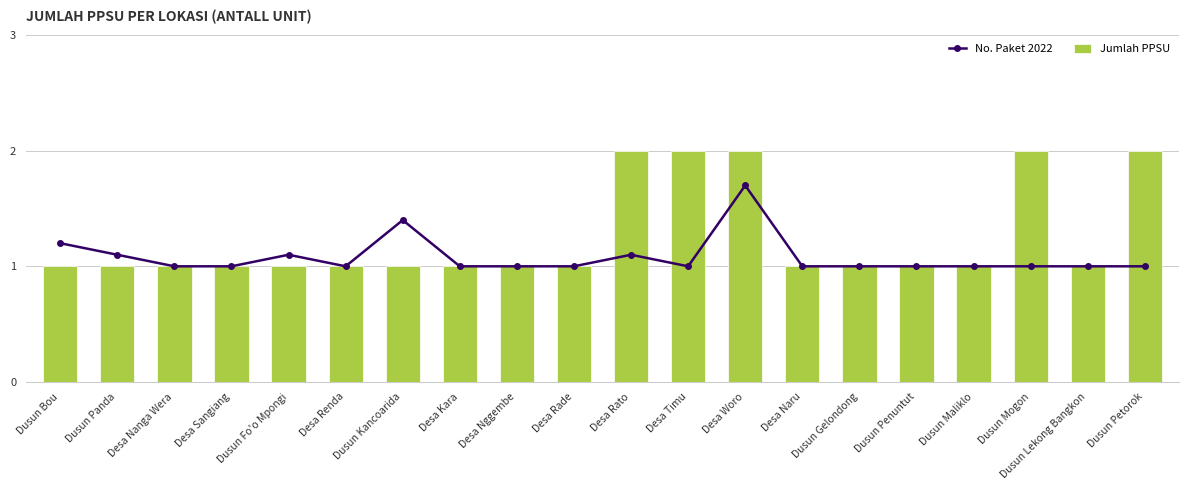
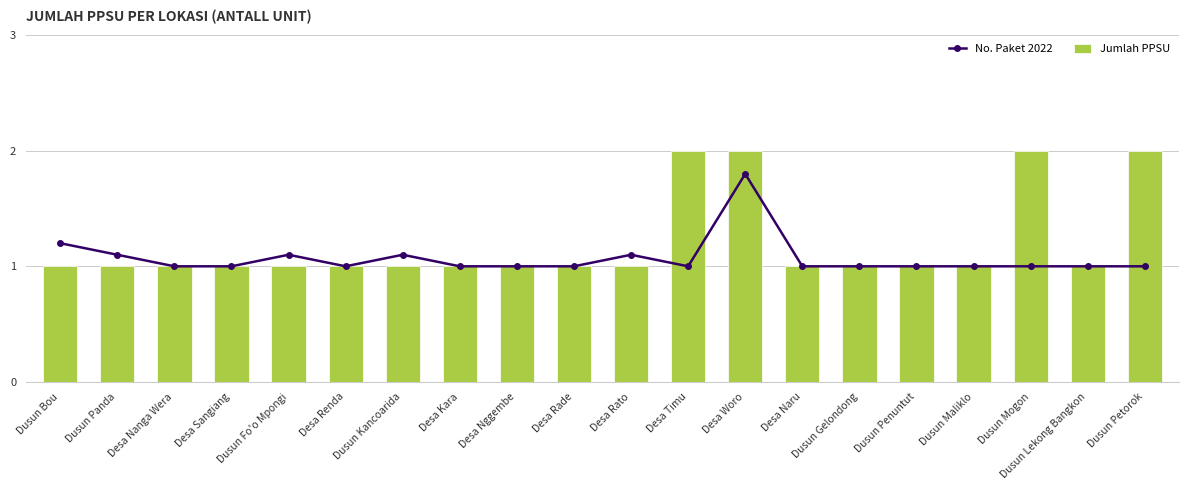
No. Paket 2022, Dusun Kancoarida: 1.4 -> 1.1
Jumlah PPSU, Desa Rato: 2 -> 1
No. Paket 2022, Desa Woro: 1.7 -> 1.8
